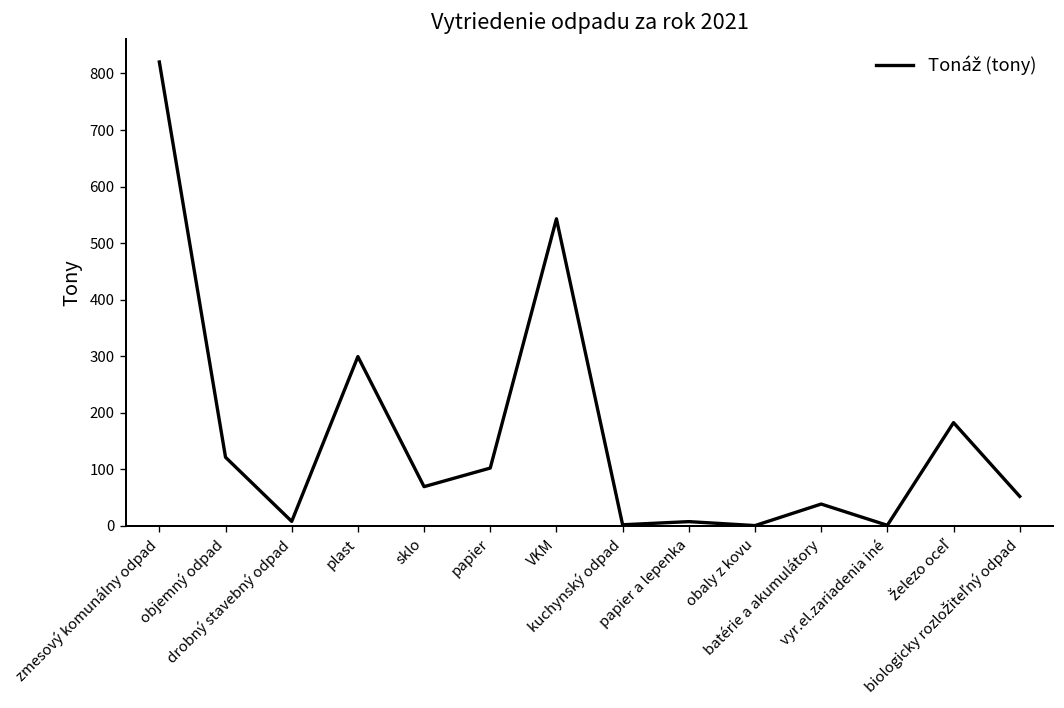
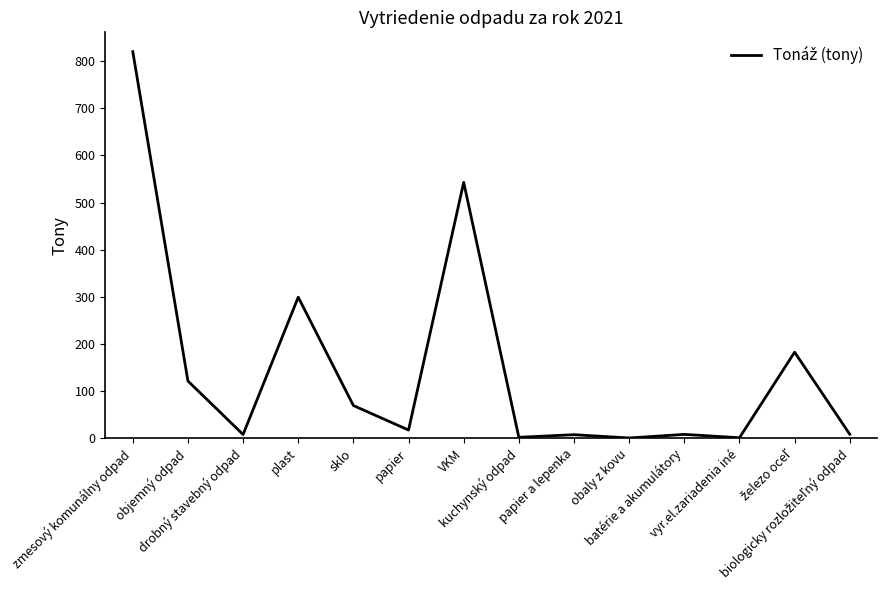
papier: 100 -> 20
batérie a akumulátory: 40 -> 10
biologicky rozložiteľný odpad: 50 -> 10
